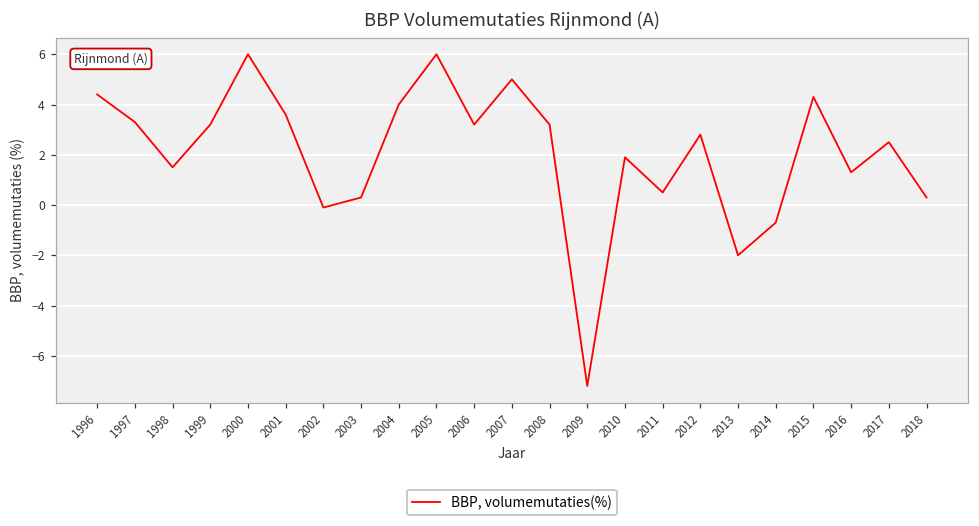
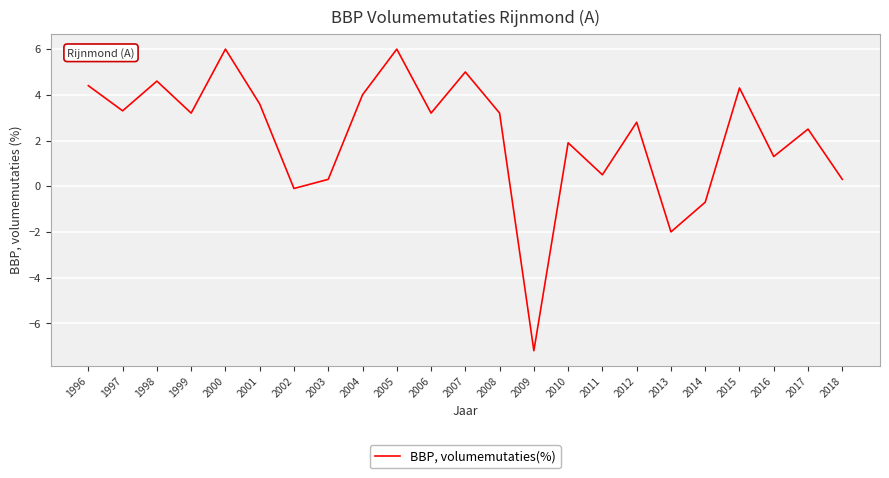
1998: 1.5 -> 4.6
